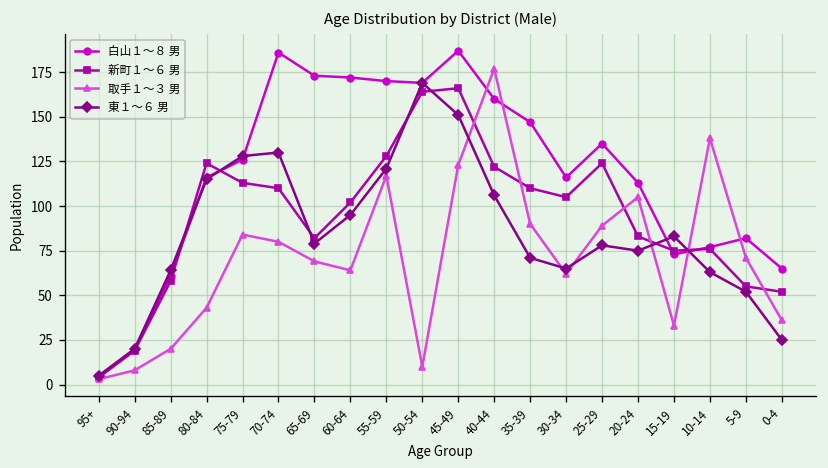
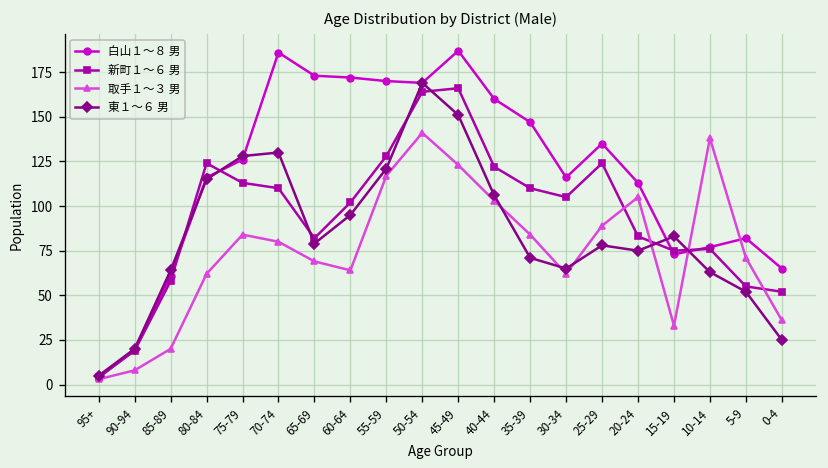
取手１～３ 男, 80-84: 43 -> 62
取手１～３ 男, 50-54: 10 -> 141
取手１～３ 男, 40-44: 177 -> 103
取手１～３ 男, 35-39: 90 -> 84
